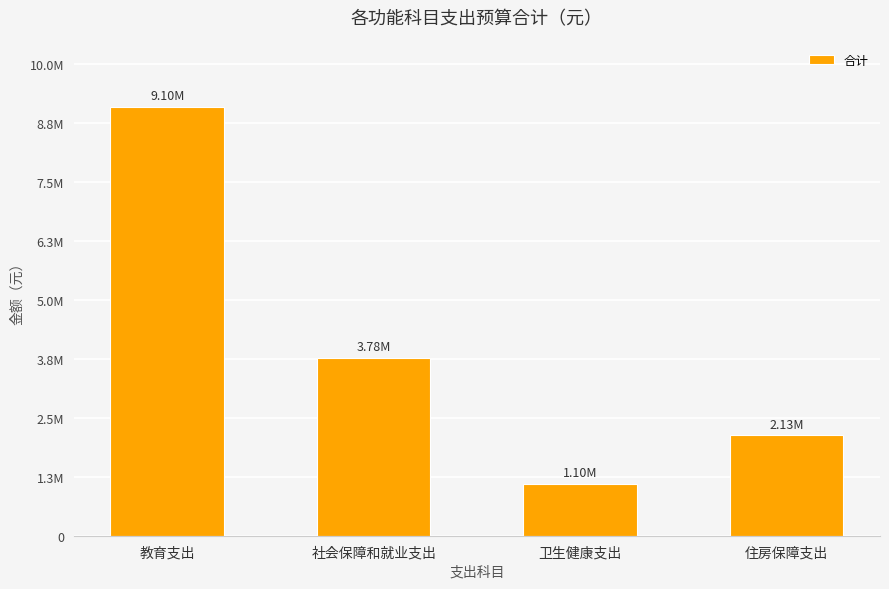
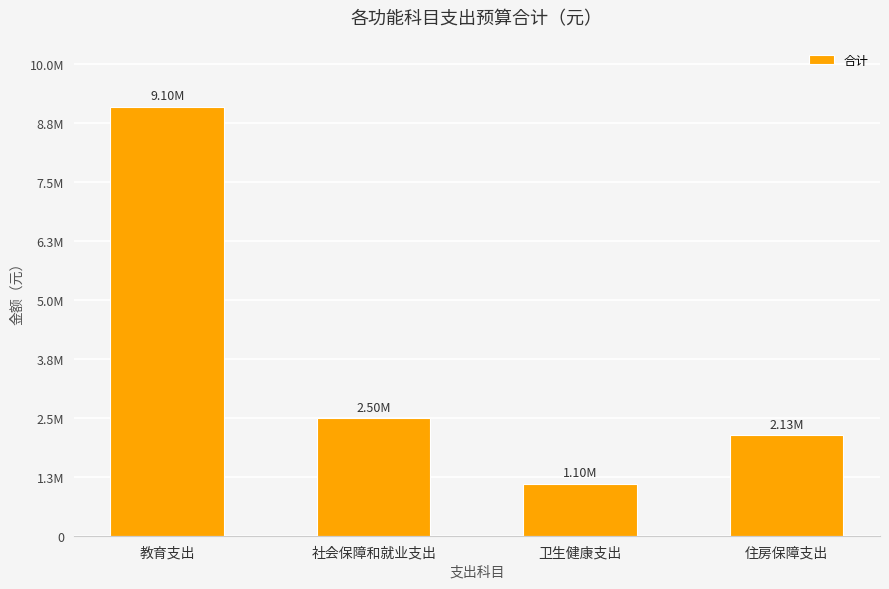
社会保障和就业支出: 3.78M -> 2.50M
